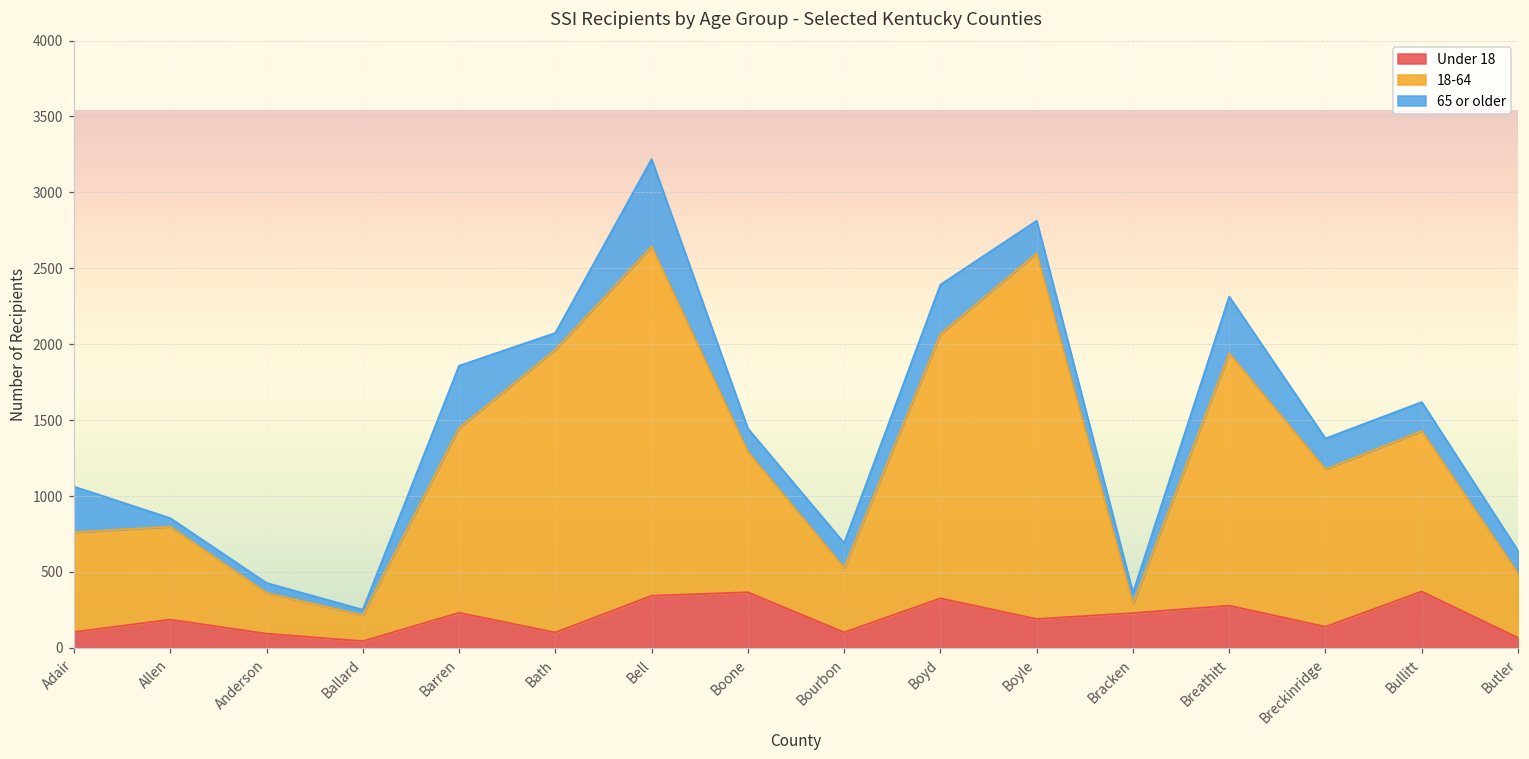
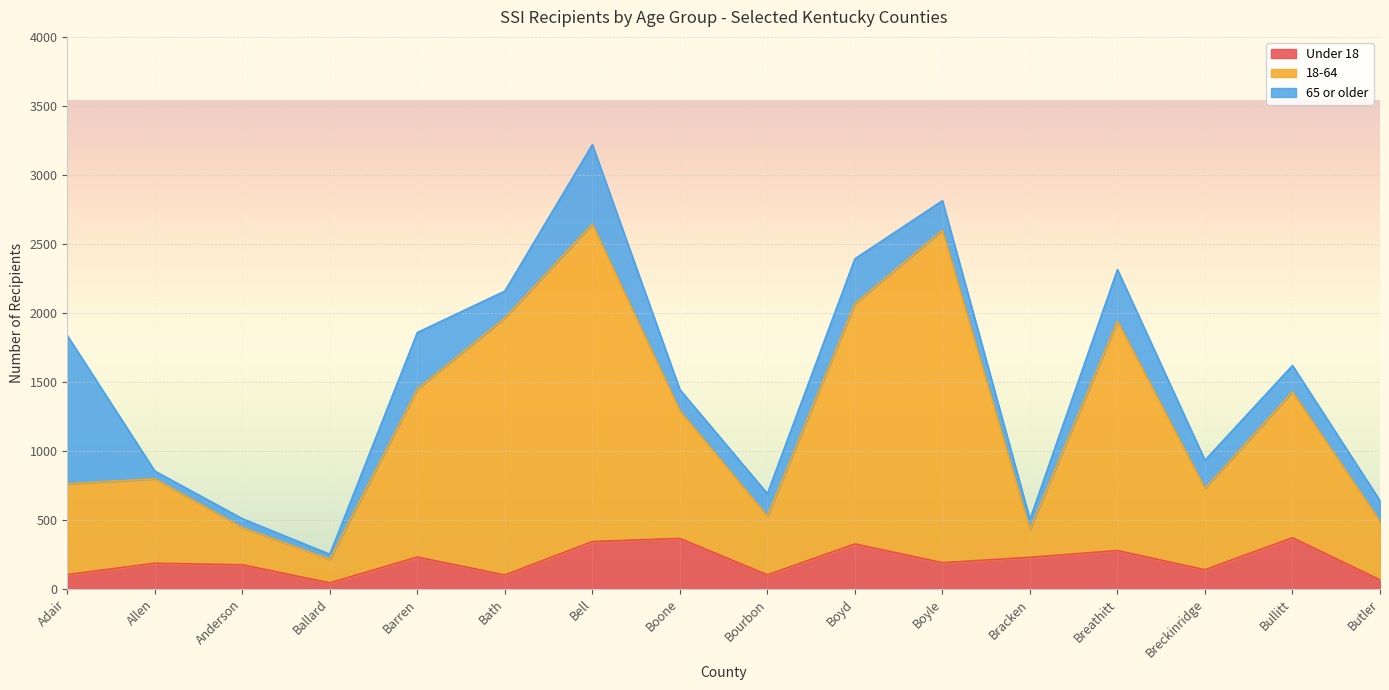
65 or older, Adair: 300 -> 1080
Under 18, Anderson: 90 -> 180
65 or older, Bath: 110 -> 190
18-64, Bracken: 60 -> 200
18-64, Breckinridge: 1040 -> 590
